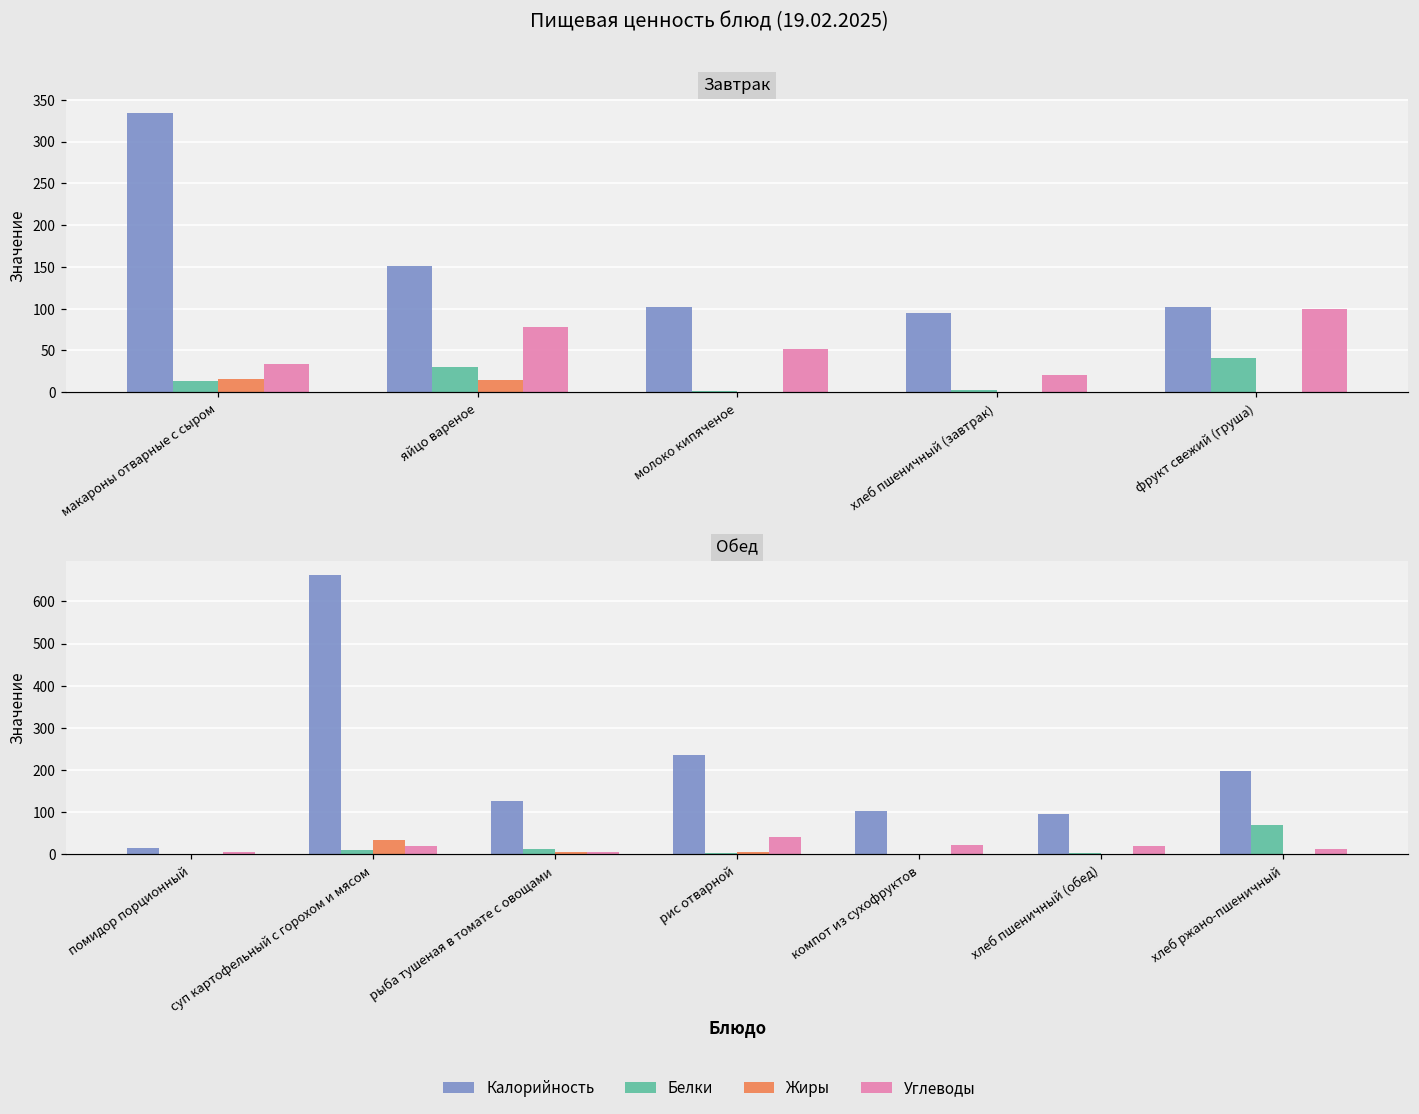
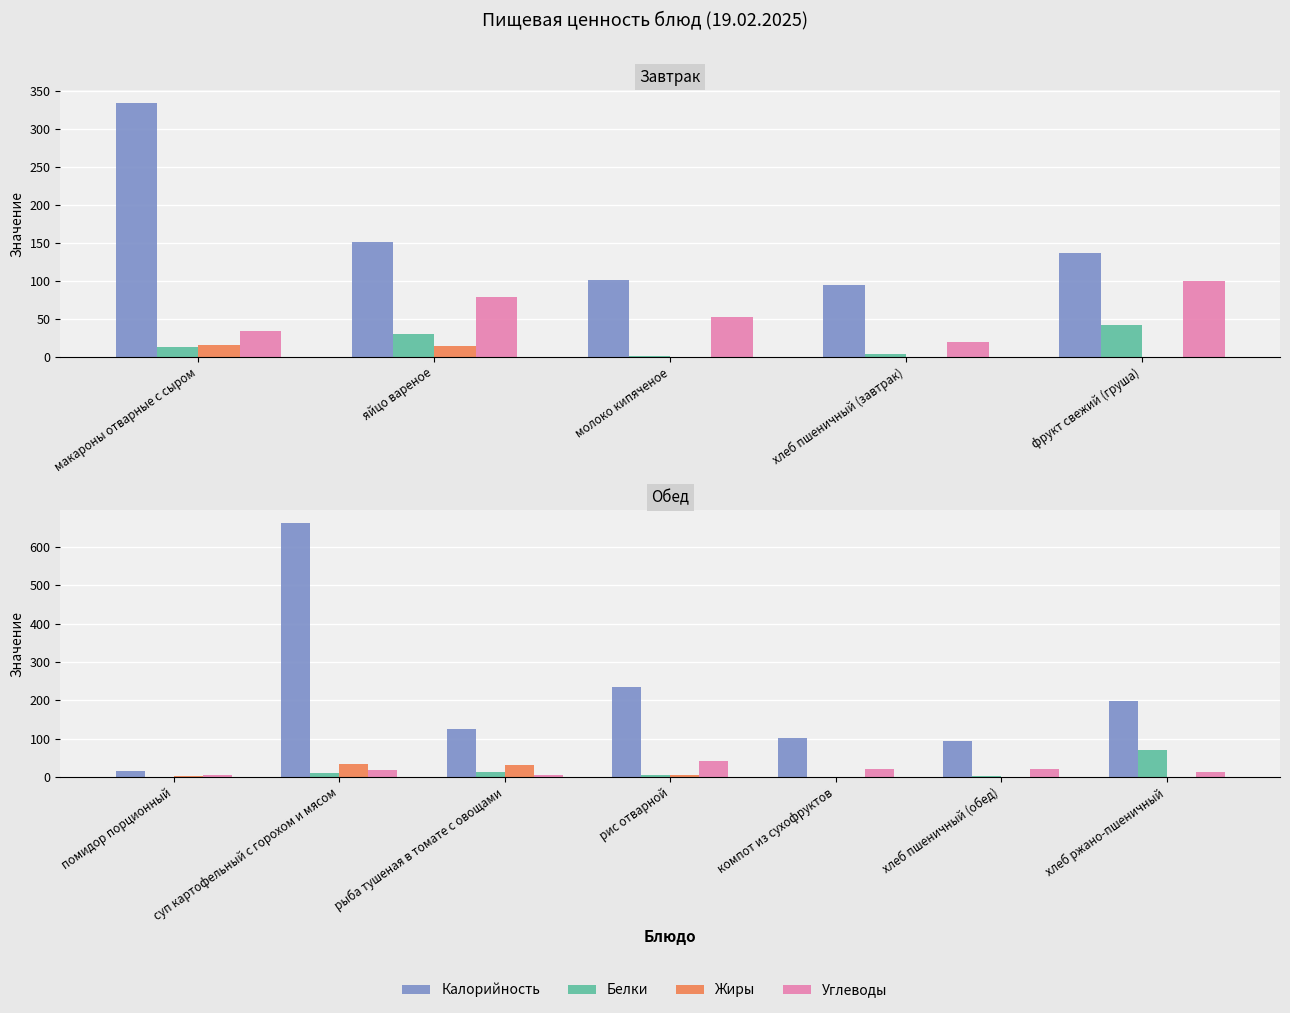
Завтрак, Калорийность, фрукт свежий (груша): 100 -> 140
Обед, Жиры, рыба тушеная в томате с овощами: 10 -> 30
